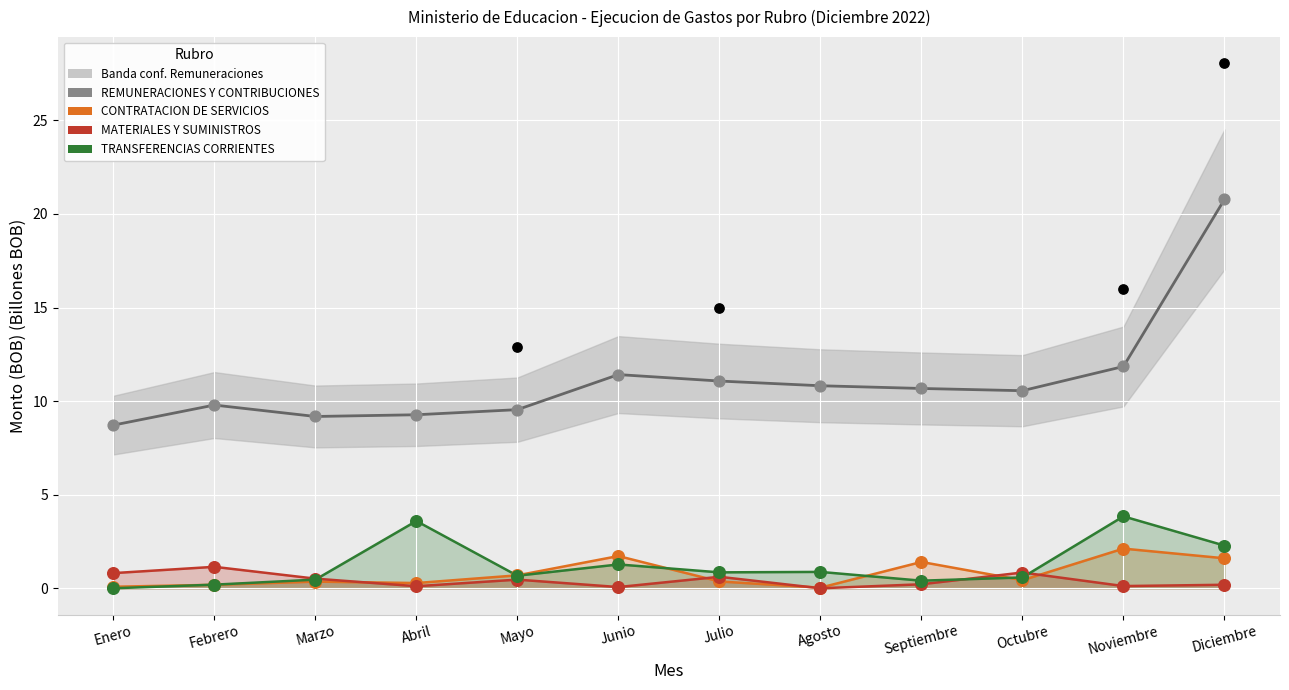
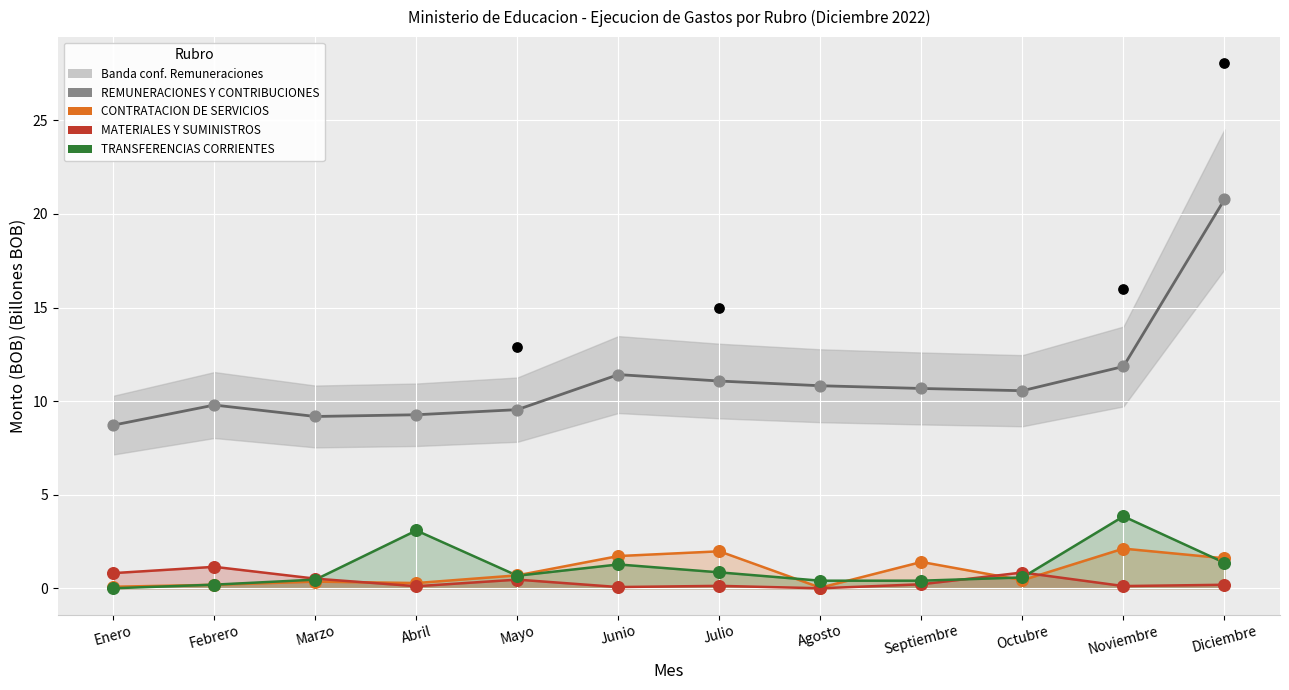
TRANSFERENCIAS CORRIENTES, Abril: 3.6 -> 3.1
CONTRATACION DE SERVICIOS, Julio: 0.4 -> 2.0
MATERIALES Y SUMINISTROS, Julio: 0.6 -> 0.1
TRANSFERENCIAS CORRIENTES, Agosto: 0.9 -> 0.4
TRANSFERENCIAS CORRIENTES, Diciembre: 2.3 -> 1.4
